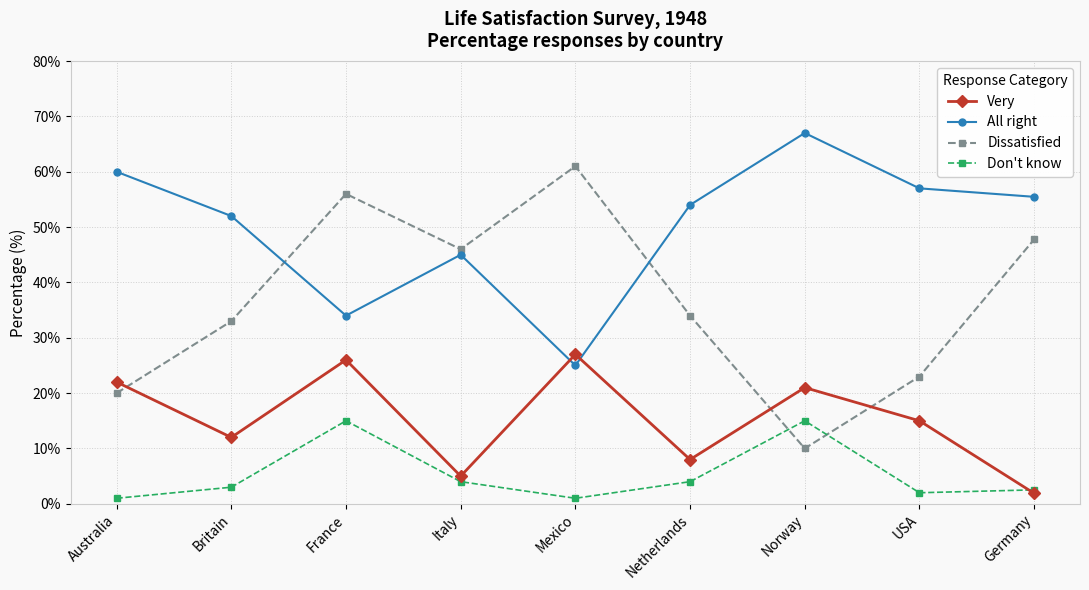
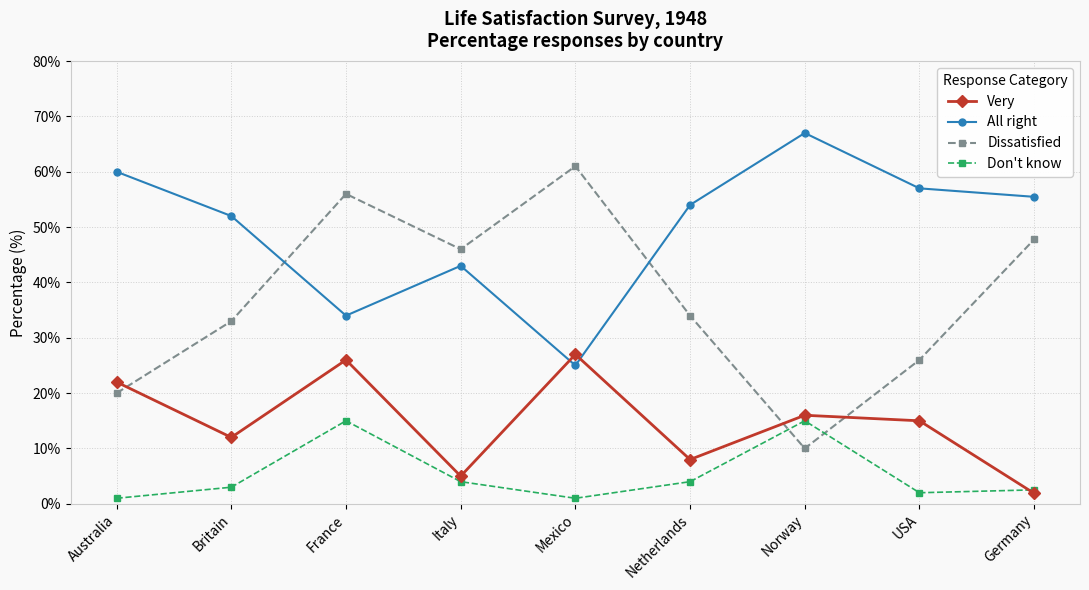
All right, Italy: 45% -> 43%
Very, Norway: 21% -> 16%
Dissatisfied, USA: 23% -> 26%
